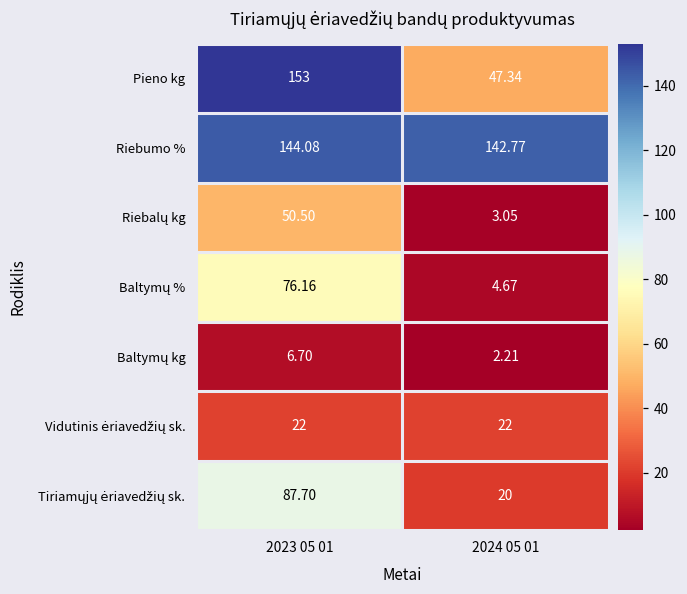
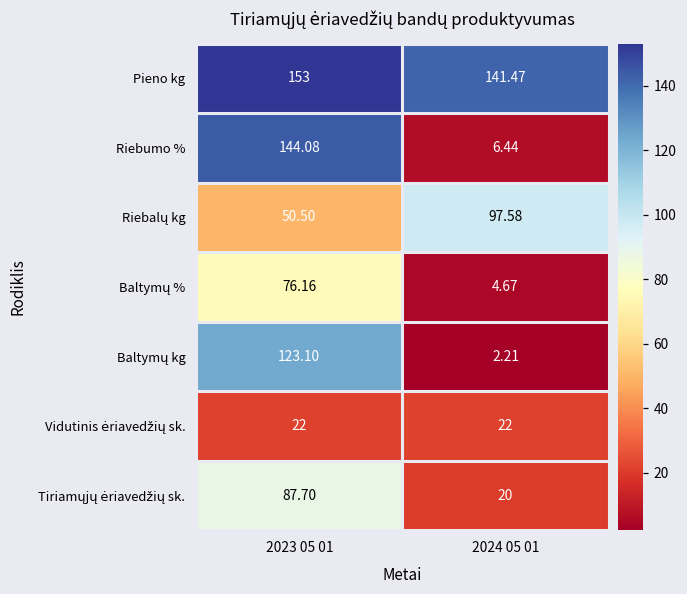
Pieno kg, 2024 05 01: 47.34 -> 141.47
Riebumo %, 2024 05 01: 142.77 -> 6.44
Riebalų kg, 2024 05 01: 3.05 -> 97.58
Baltymų kg, 2023 05 01: 6.70 -> 123.10
